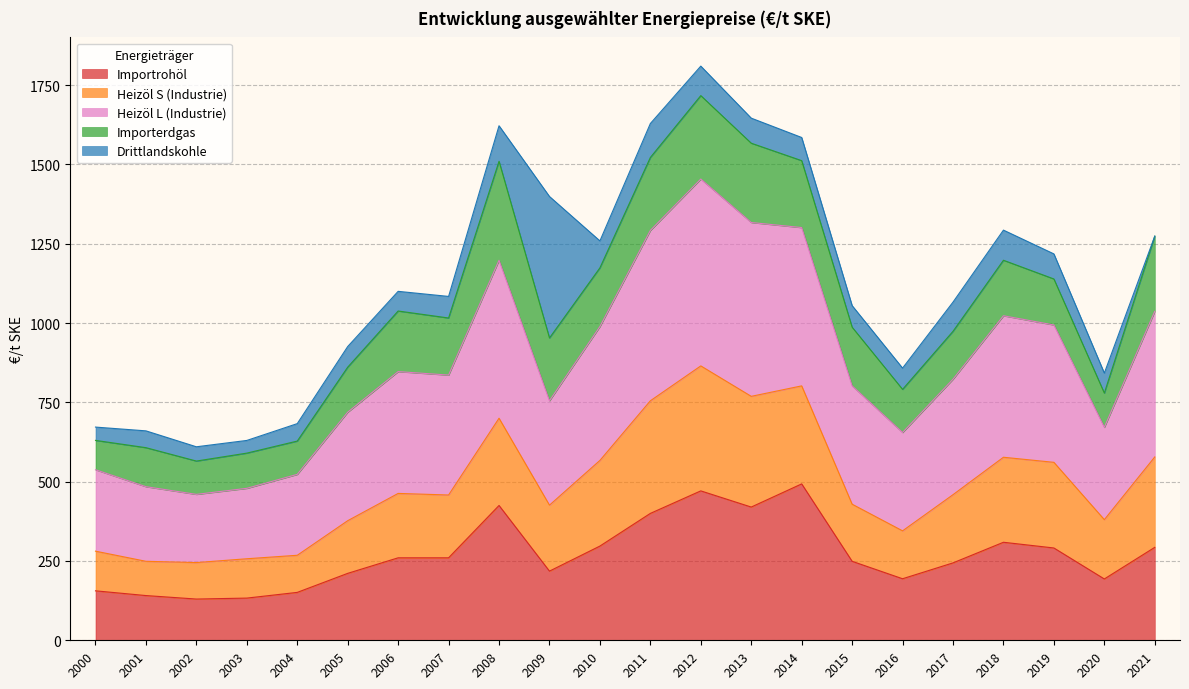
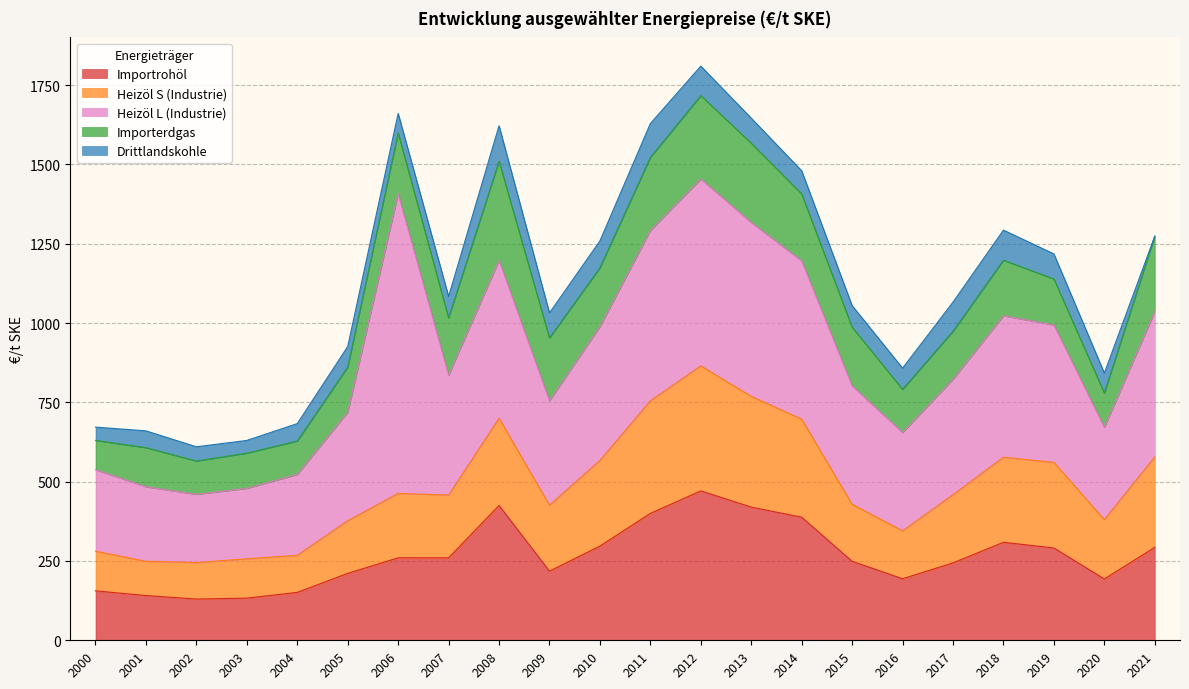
Heizöl L (Industrie), 2006: 380 -> 950
Drittlandskohle, 2009: 450 -> 80
Importrohöl, 2014: 490 -> 390
